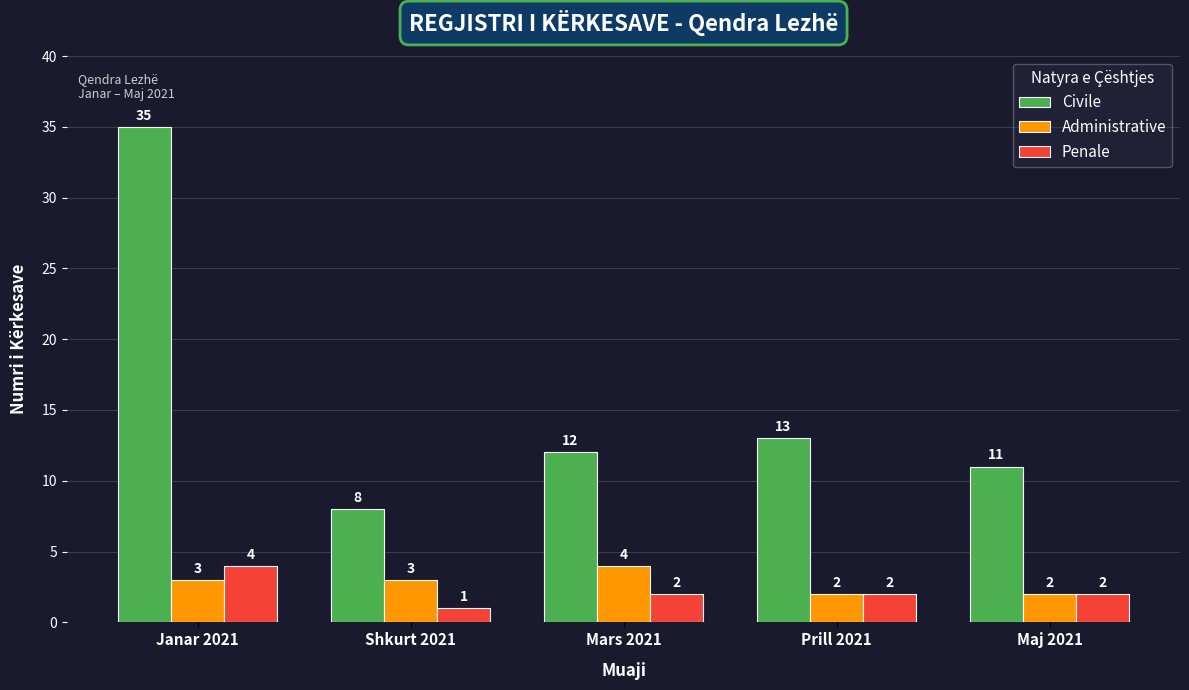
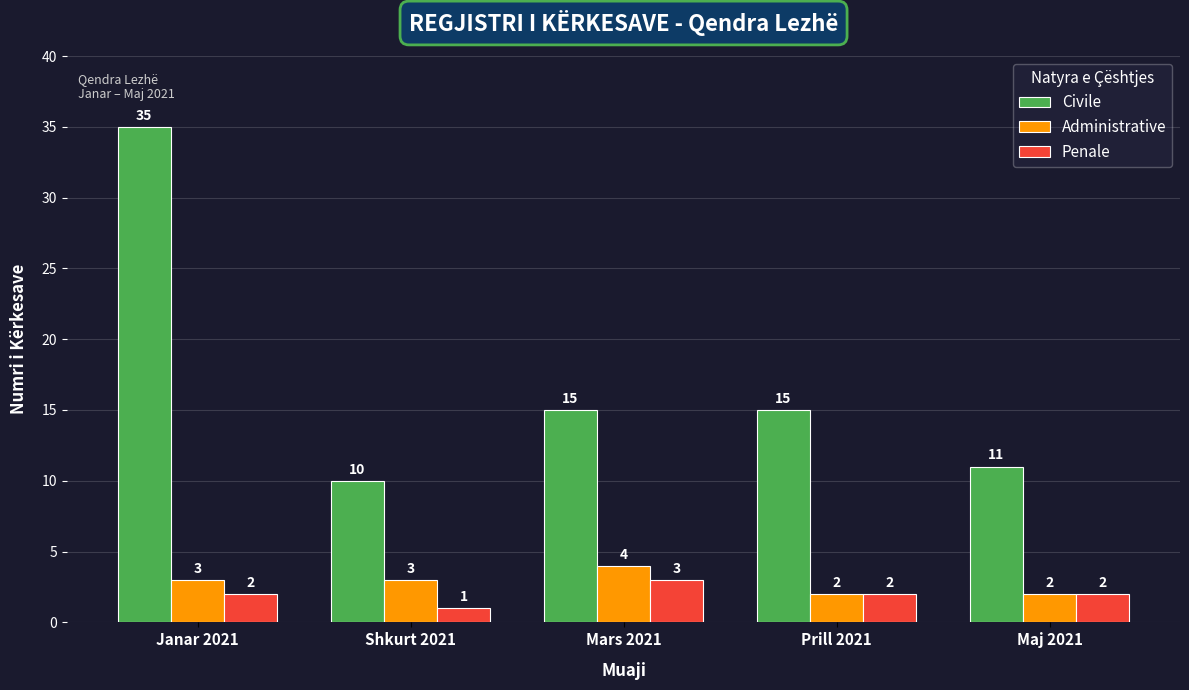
Penale, Janar 2021: 4 -> 2
Civile, Shkurt 2021: 8 -> 10
Civile, Mars 2021: 12 -> 15
Penale, Mars 2021: 2 -> 3
Civile, Prill 2021: 13 -> 15
